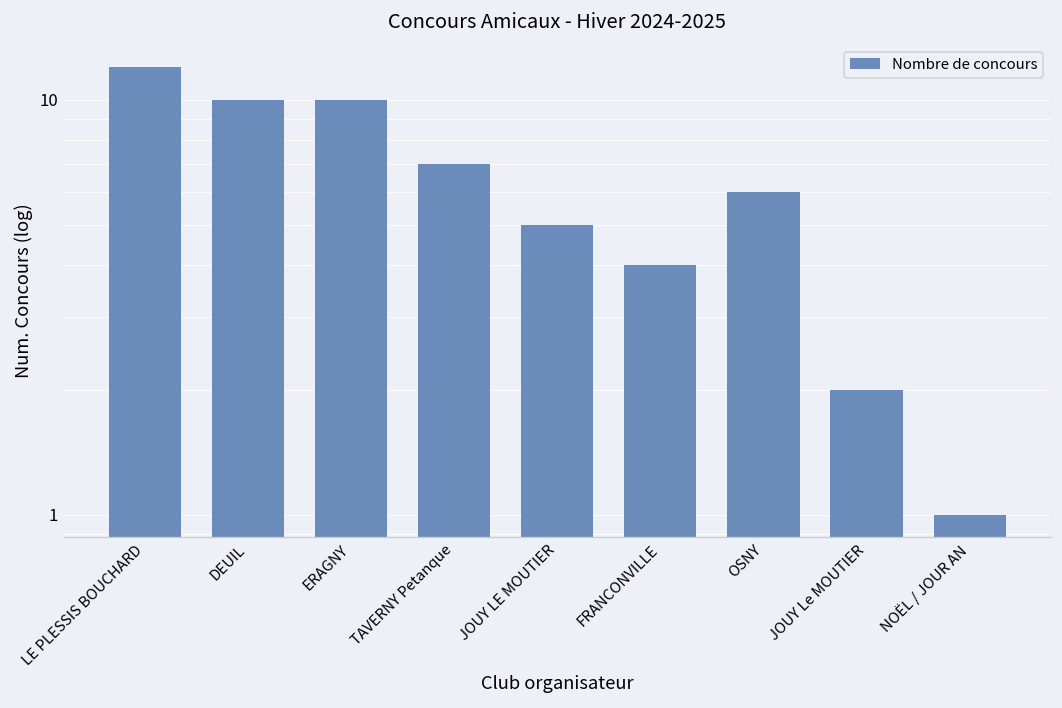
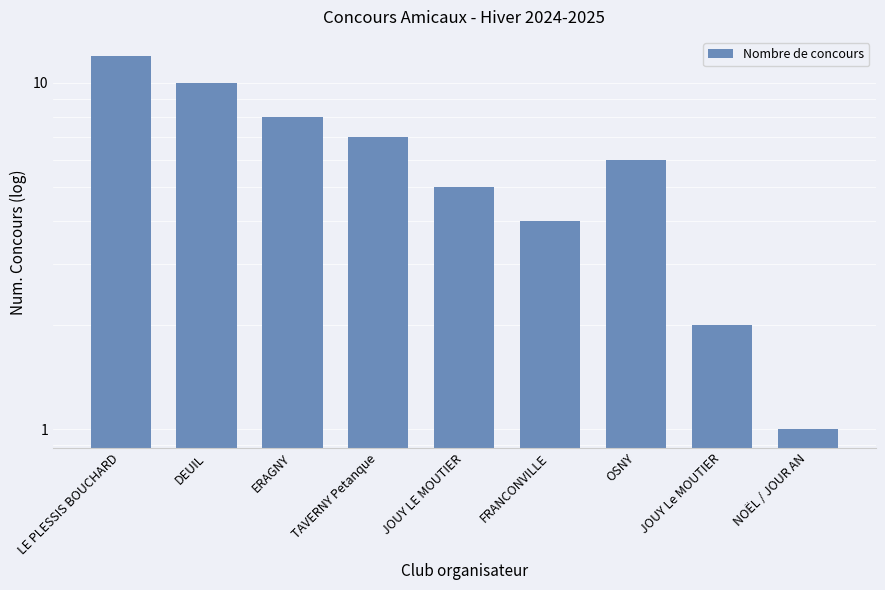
ERAGNY: 10 -> 8
